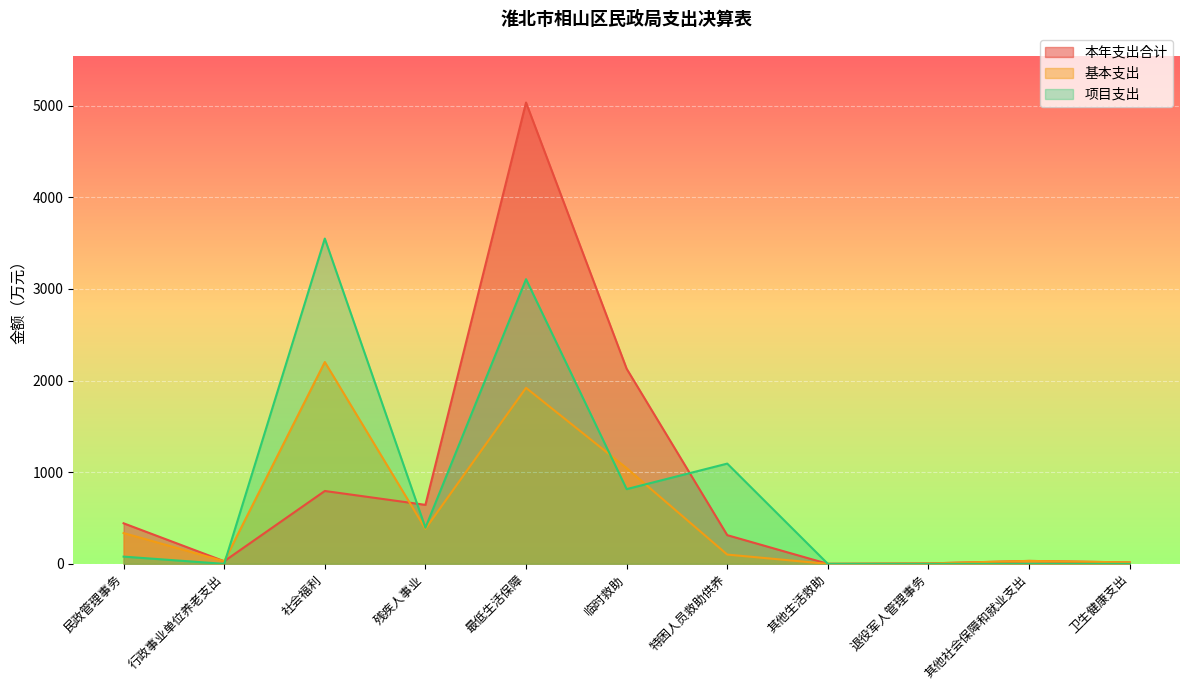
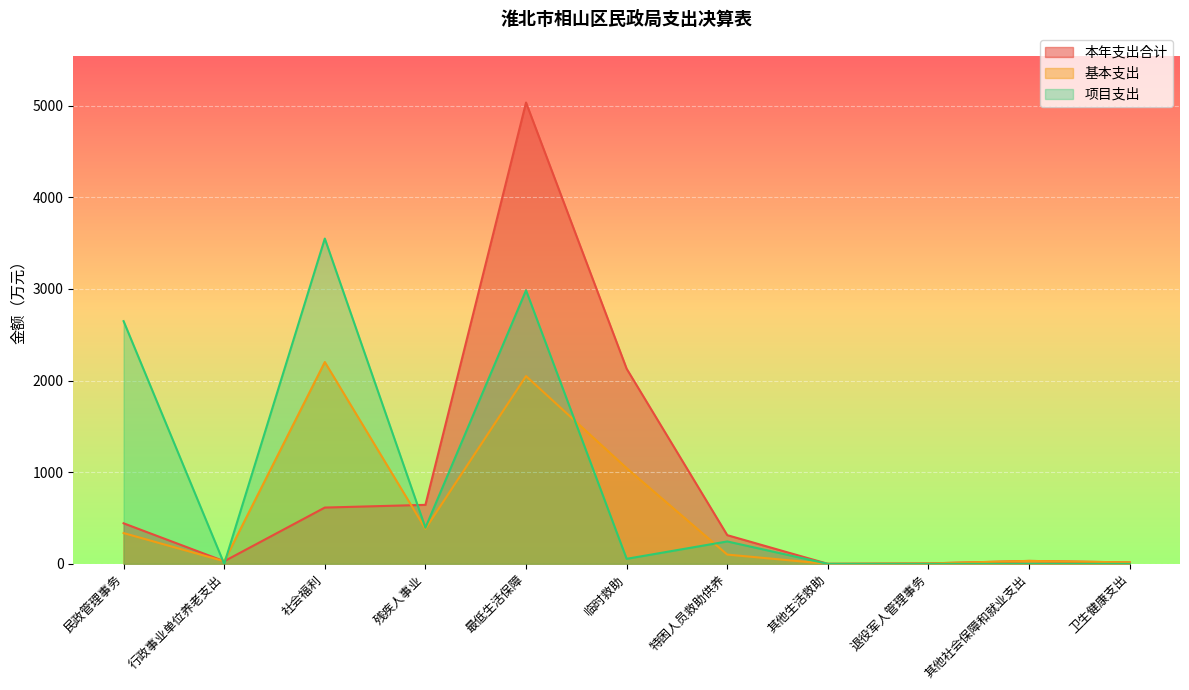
项目支出, 民政管理事务: 100 -> 2600
本年支出合计, 社会福利: 800 -> 600
基本支出, 最低生活保障: 1900 -> 2000
项目支出, 最低生活保障: 3100 -> 3000
项目支出, 临时救助: 800 -> 100
项目支出, 特困人员救助供养: 1100 -> 200
